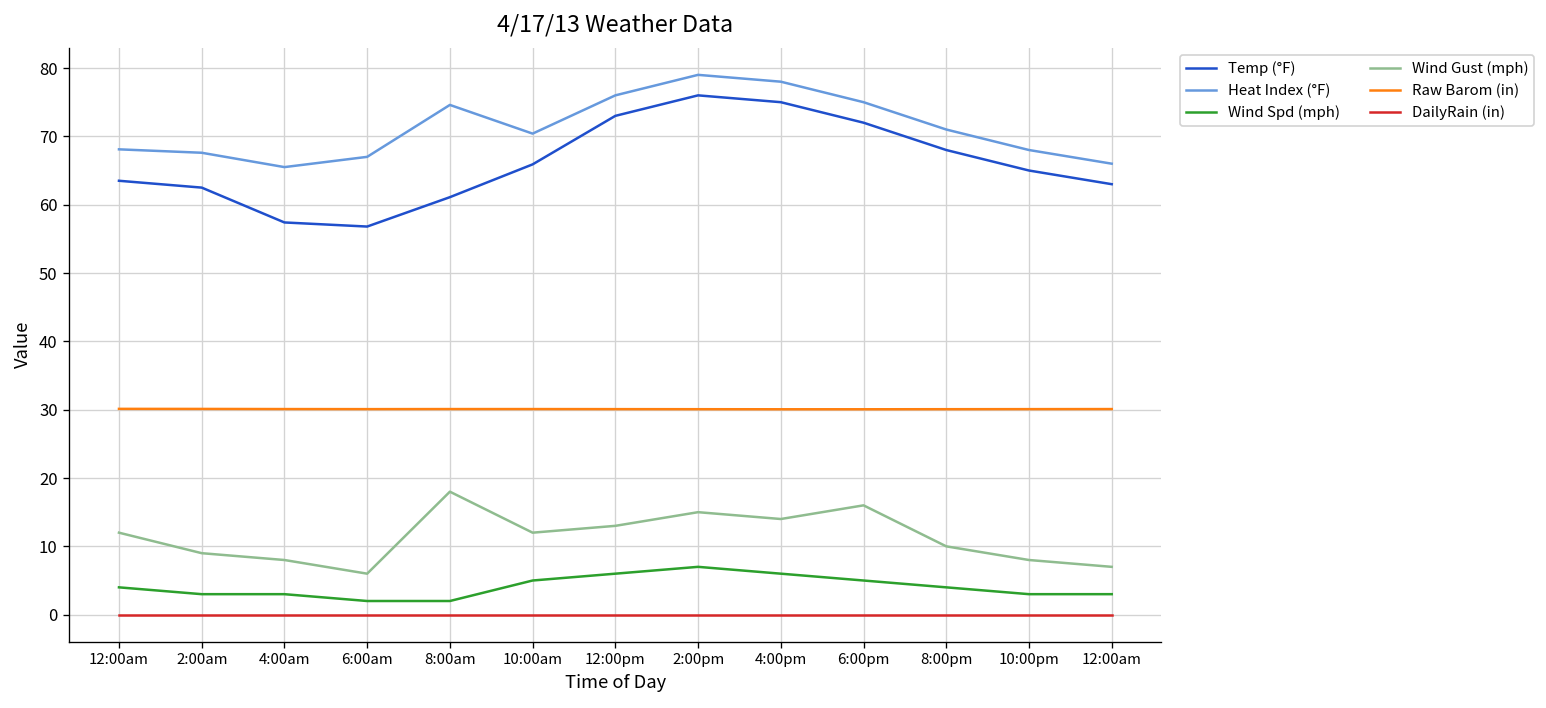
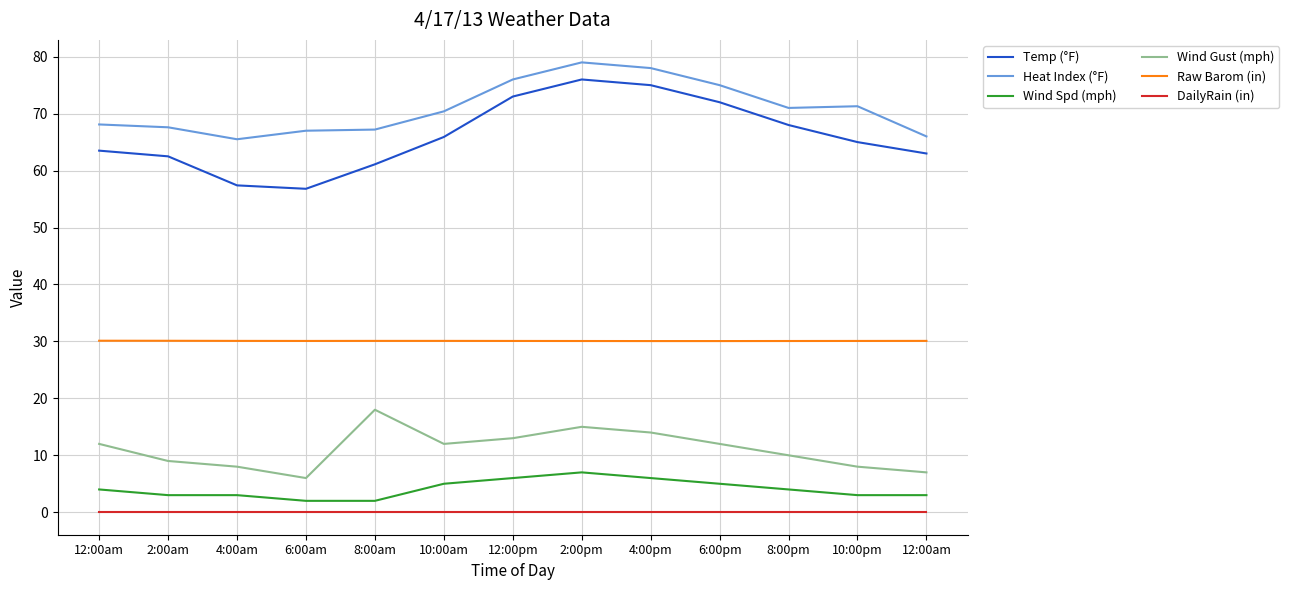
Heat Index (°F), 8:00am: 75 -> 67
Wind Gust (mph), 6:00pm: 16 -> 12
Heat Index (°F), 10:00pm: 68 -> 71
